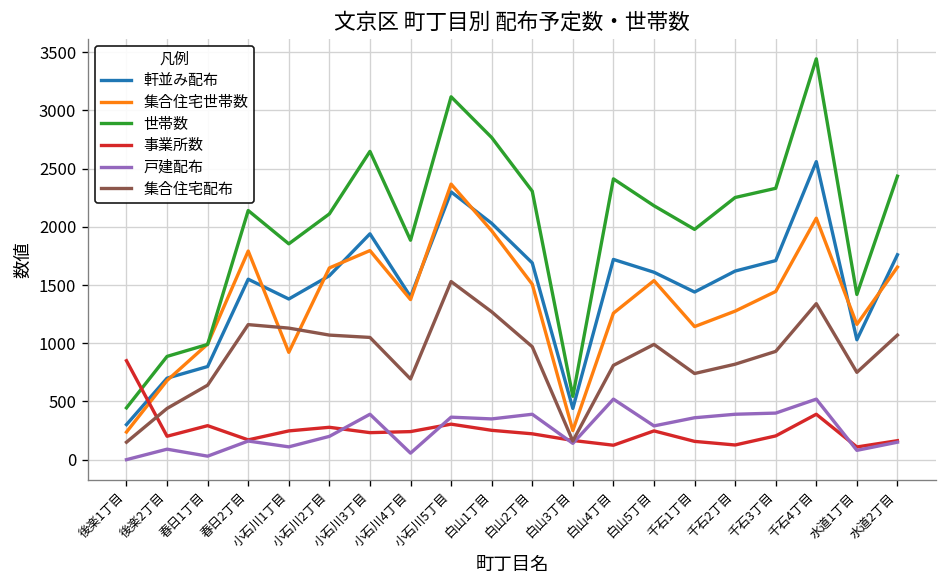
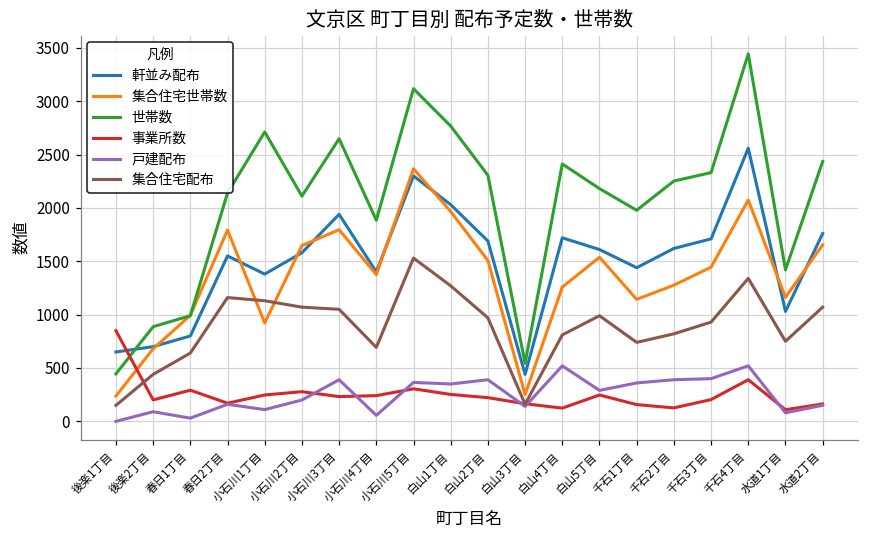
軒並み配布, 後楽1丁目: 300 -> 700
世帯数, 小石川1丁目: 1900 -> 2700
